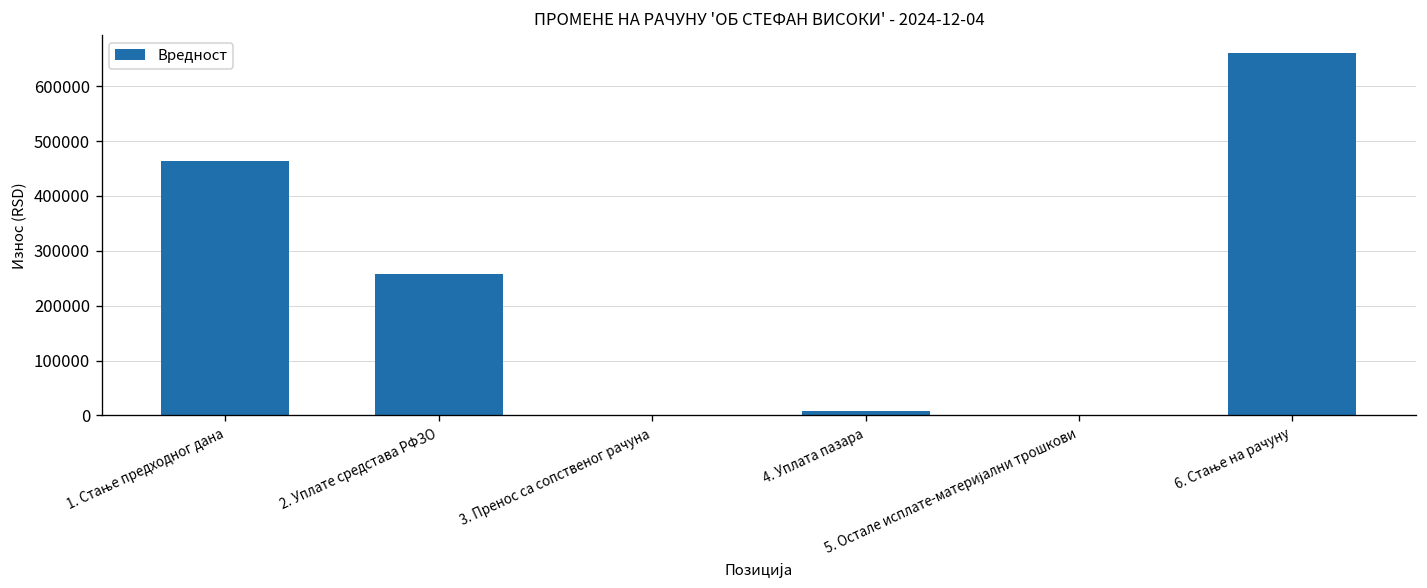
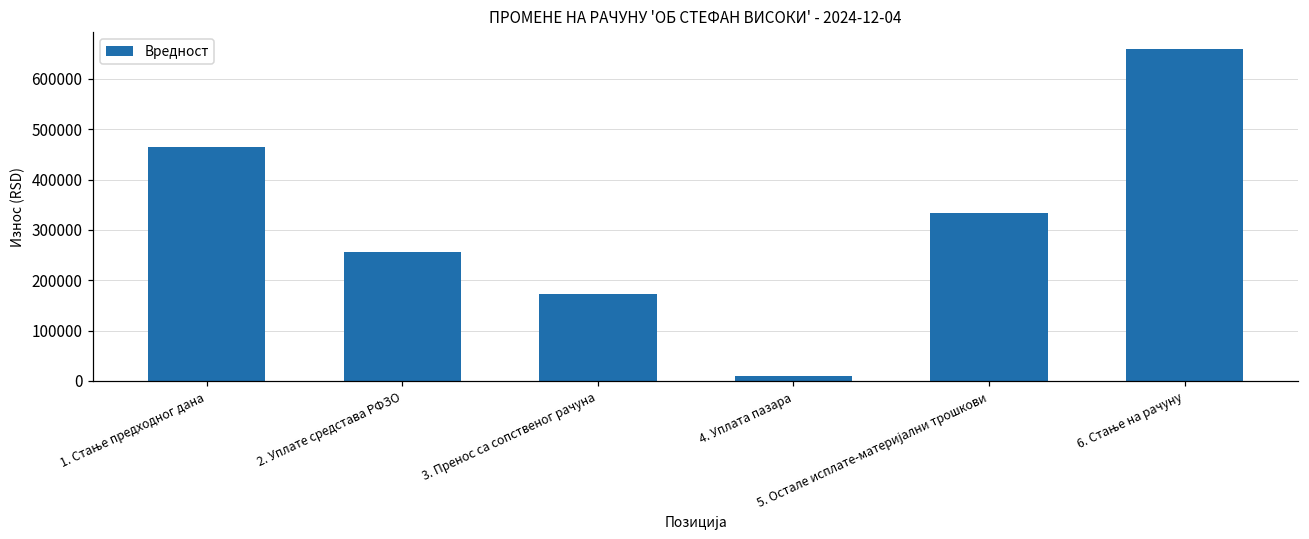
3. Пренос са сопственог рачуна: 0 -> 170000
5. Остале исплате-материјални трошкови: 0 -> 330000
